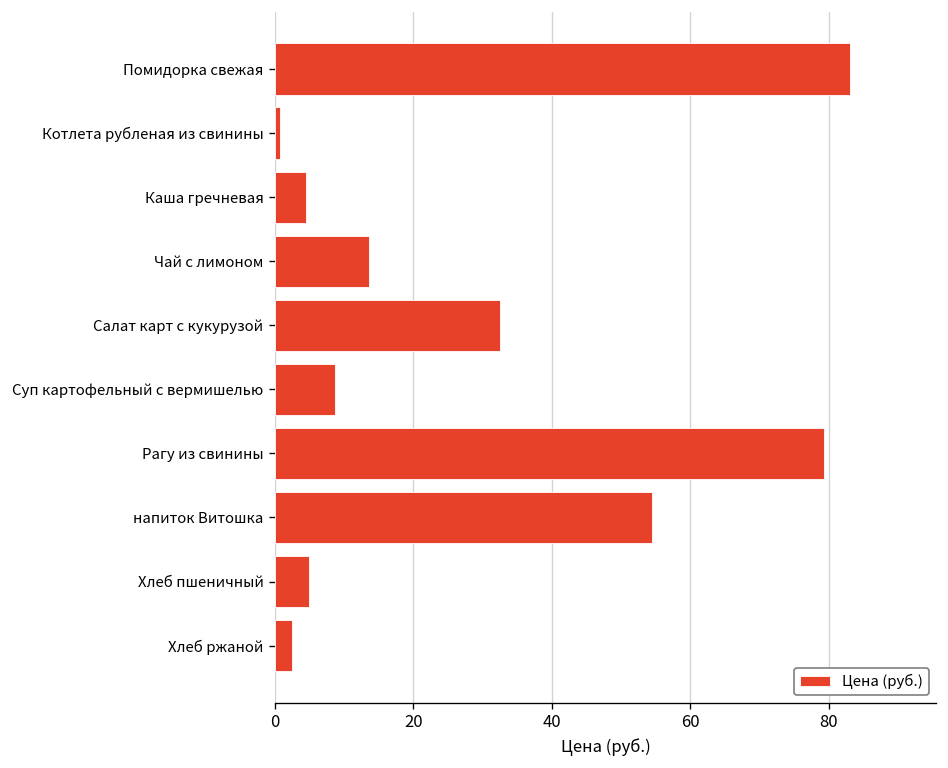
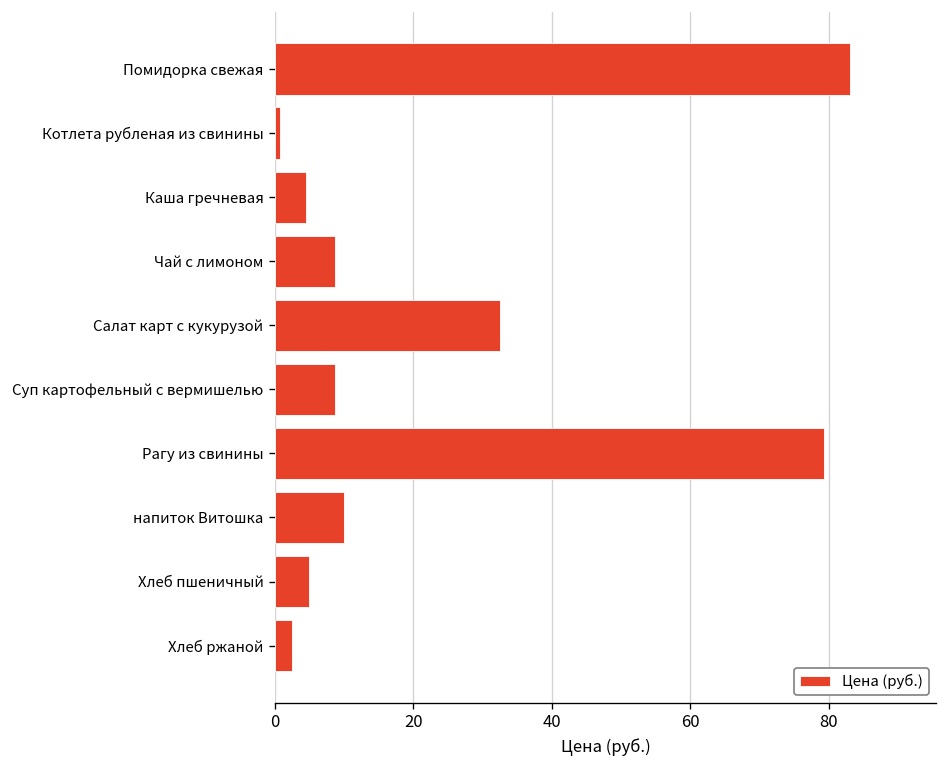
Чай с лимоном: 14 -> 9
напиток Витошка: 54 -> 10
